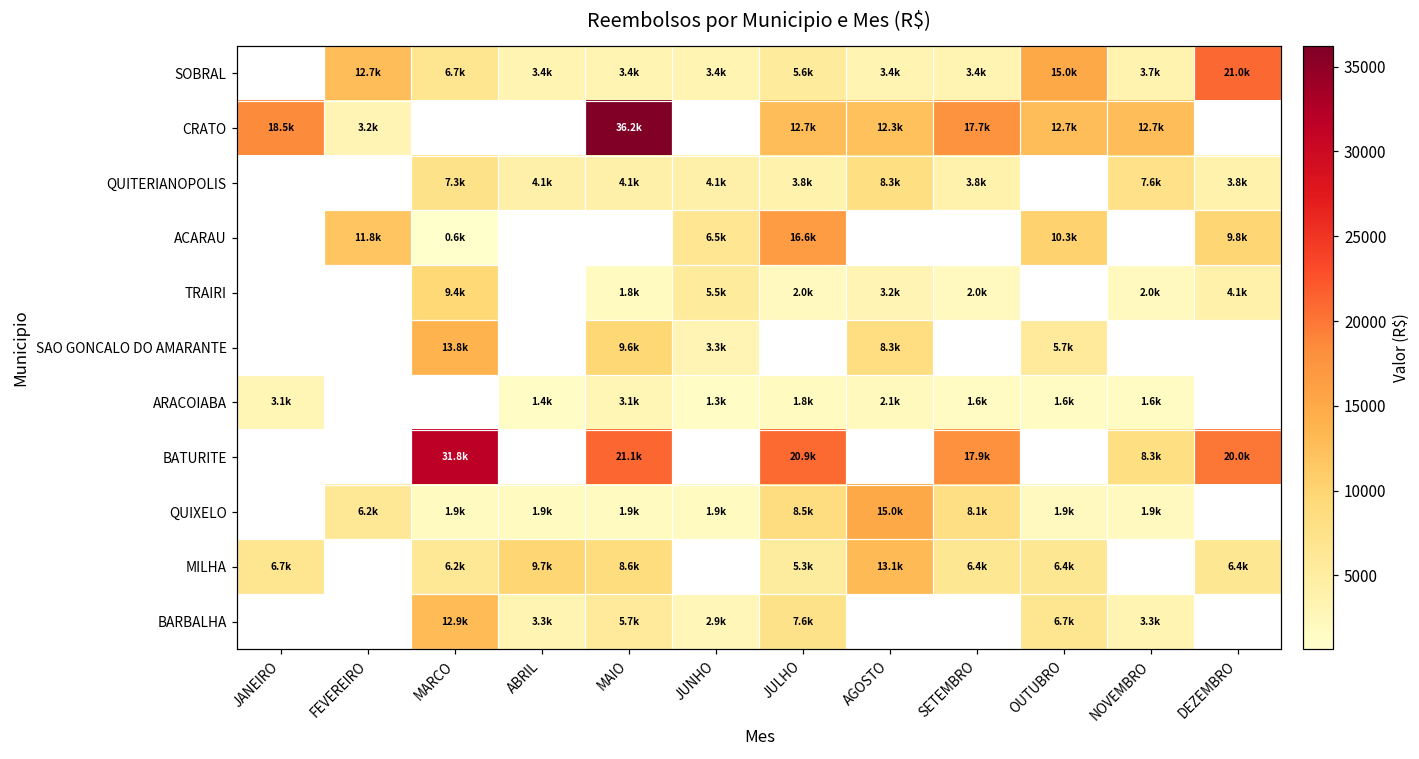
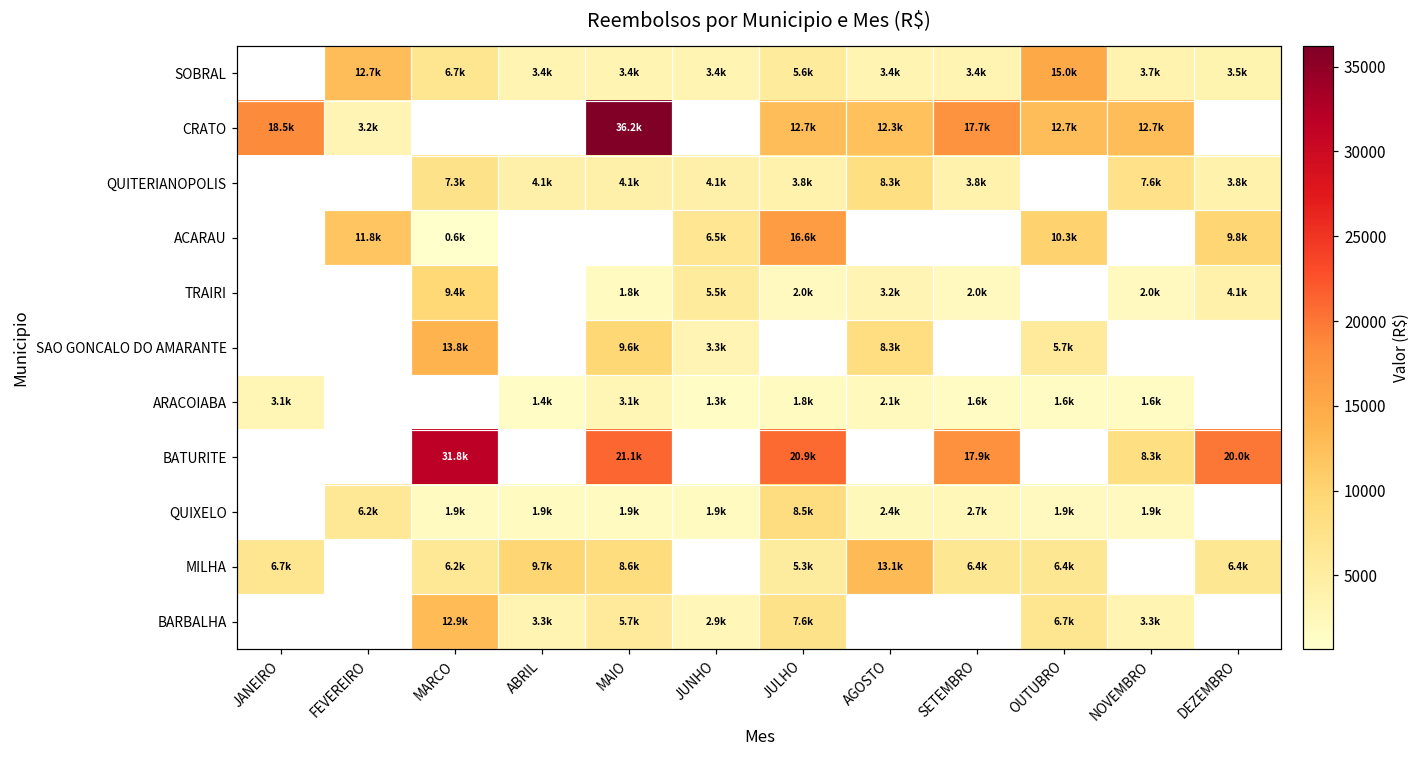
SOBRAL, DEZEMBRO: 21.0k -> 3.5k
QUIXELO, AGOSTO: 15.0k -> 2.4k
QUIXELO, SETEMBRO: 8.1k -> 2.7k
